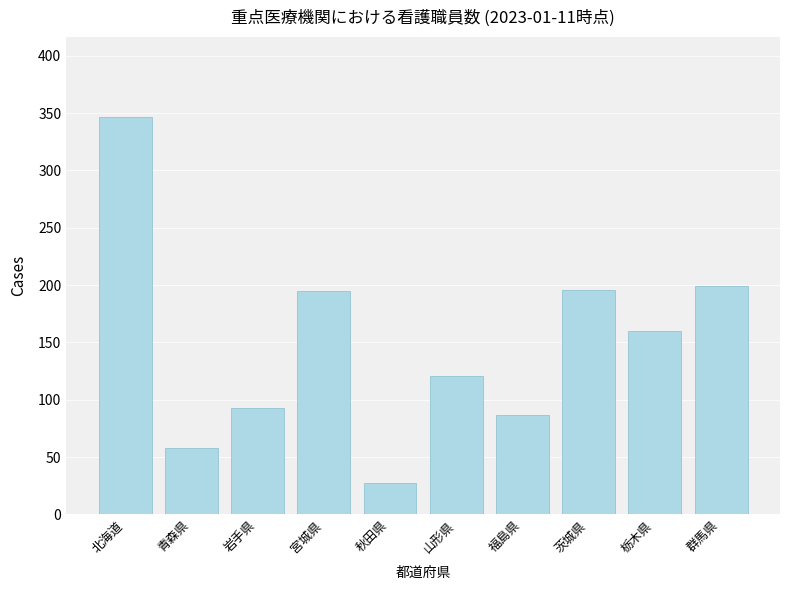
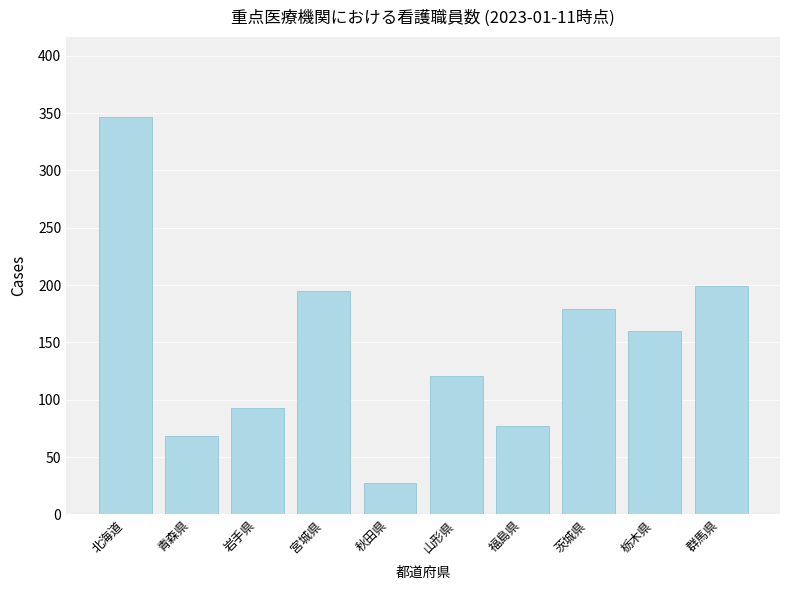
青森県: 58 -> 68
福島県: 87 -> 77
茨城県: 196 -> 179
